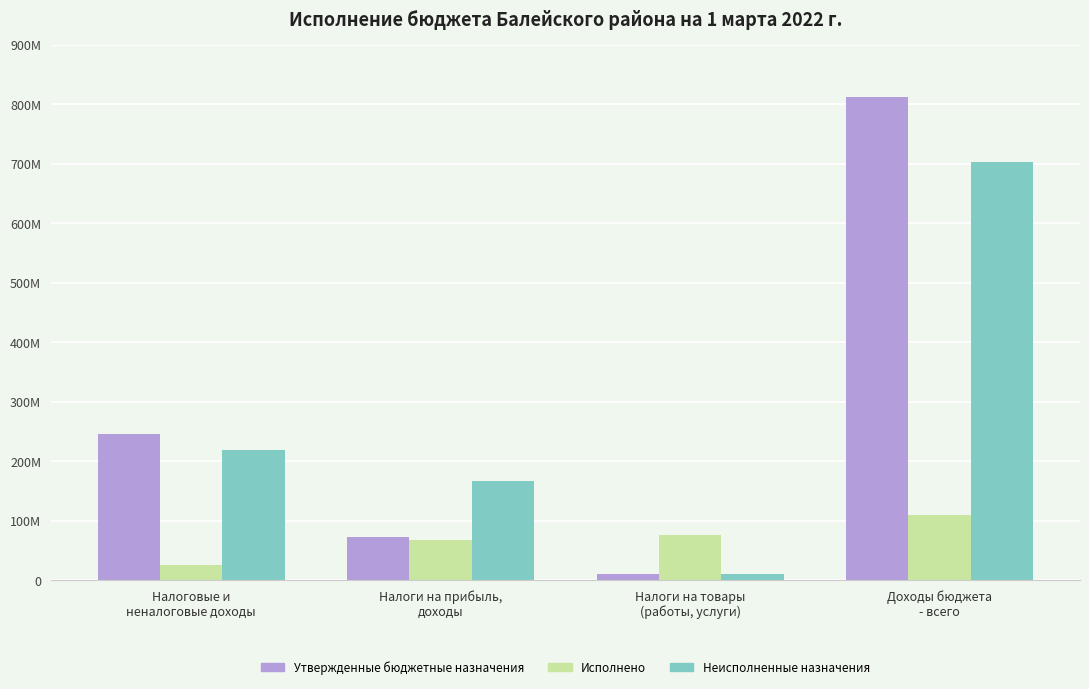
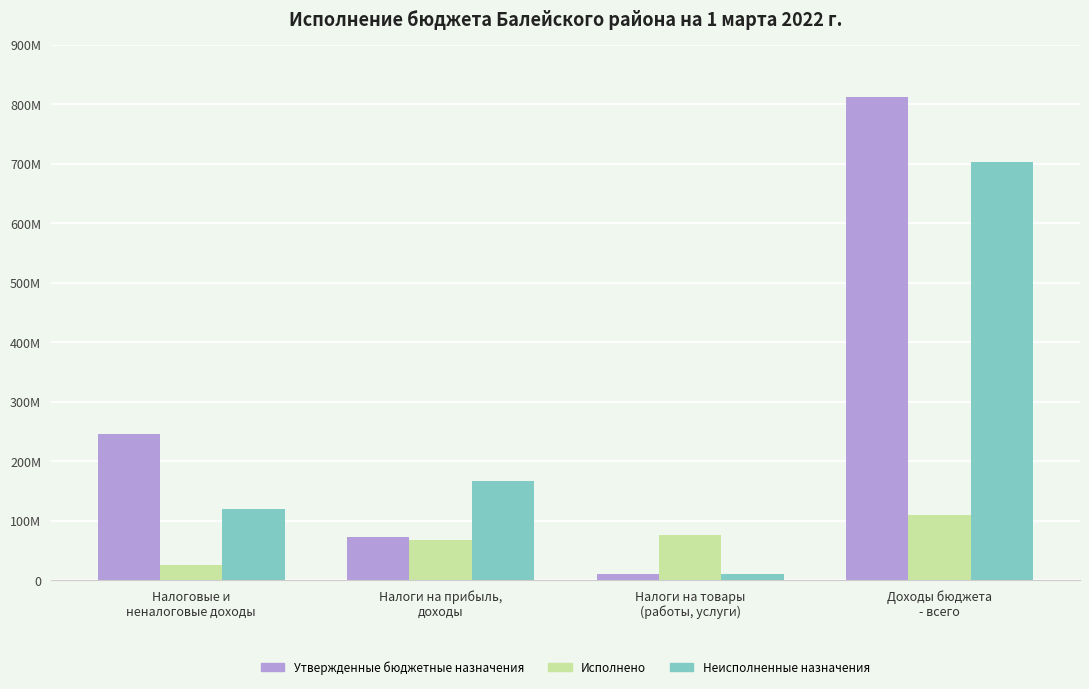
Неисполненные назначения, Налоговые и неналоговые доходы: 220000000 -> 120000000
